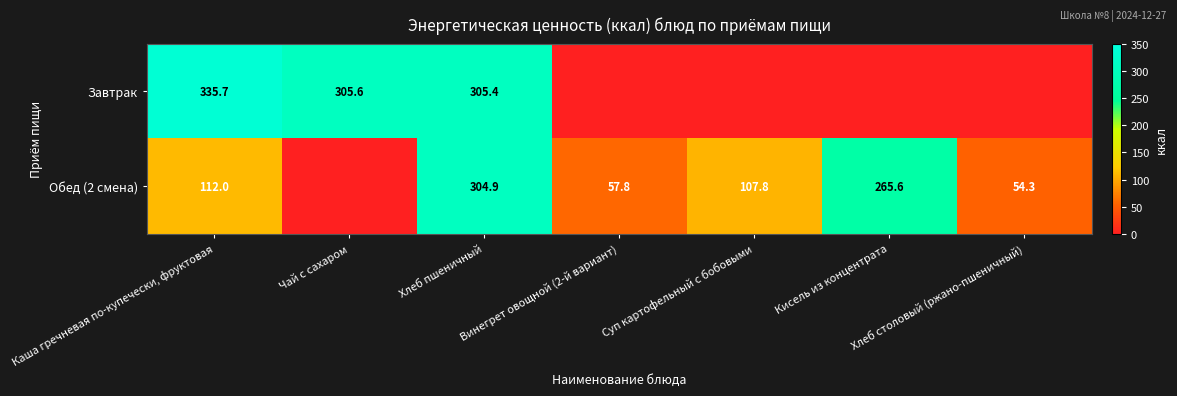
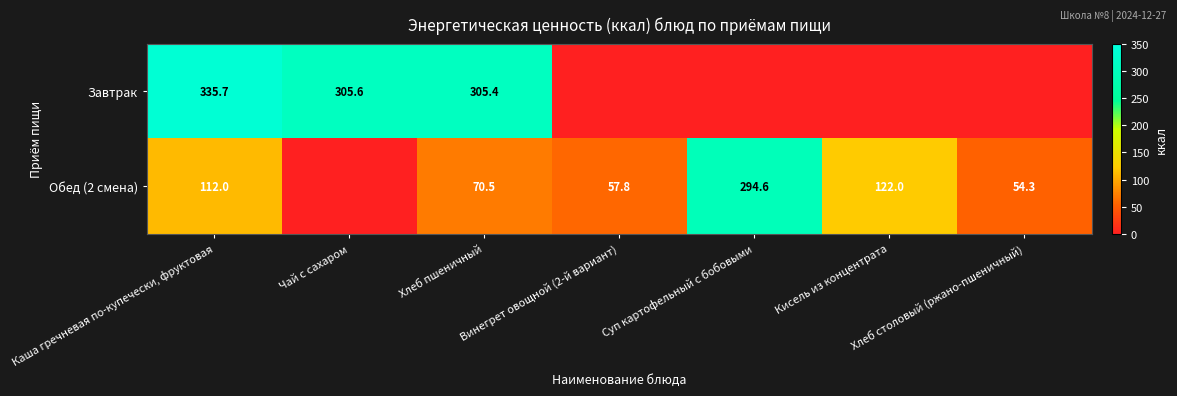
Обед (2 смена), Хлеб пшеничный: 304.9 -> 70.5
Обед (2 смена), Суп картофельный с бобовыми: 107.8 -> 294.6
Обед (2 смена), Кисель из концентрата: 265.6 -> 122.0
